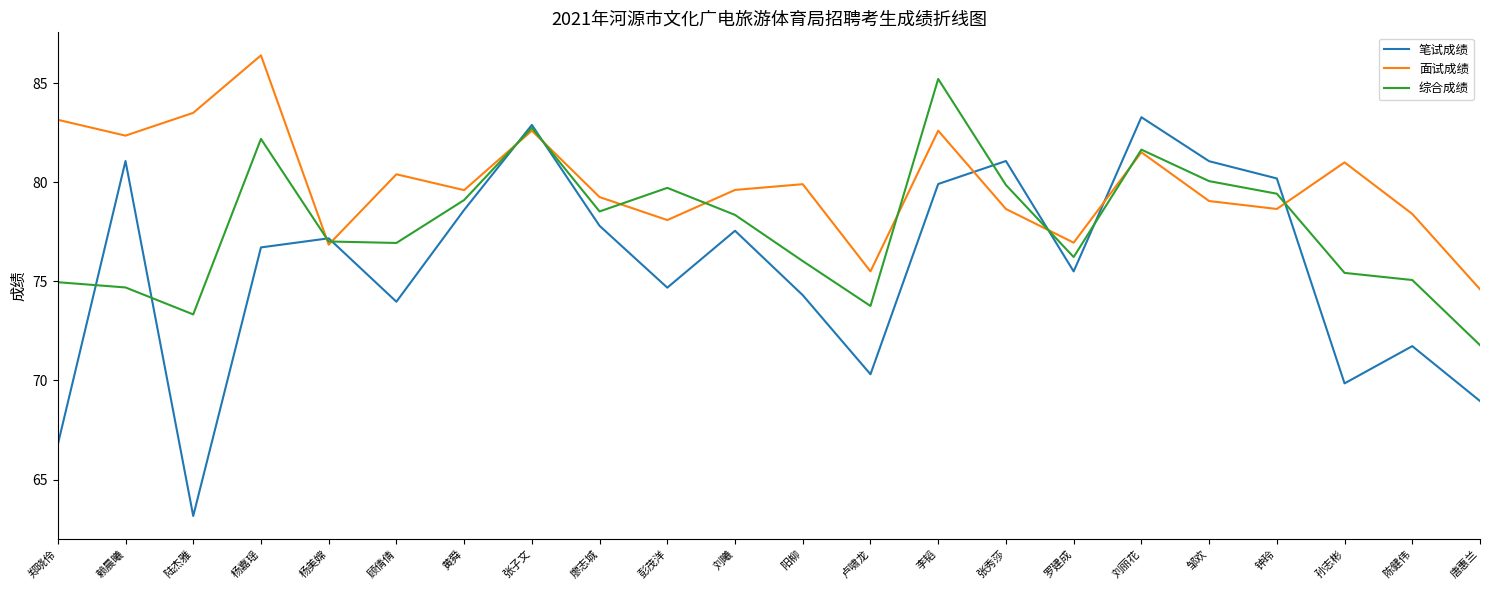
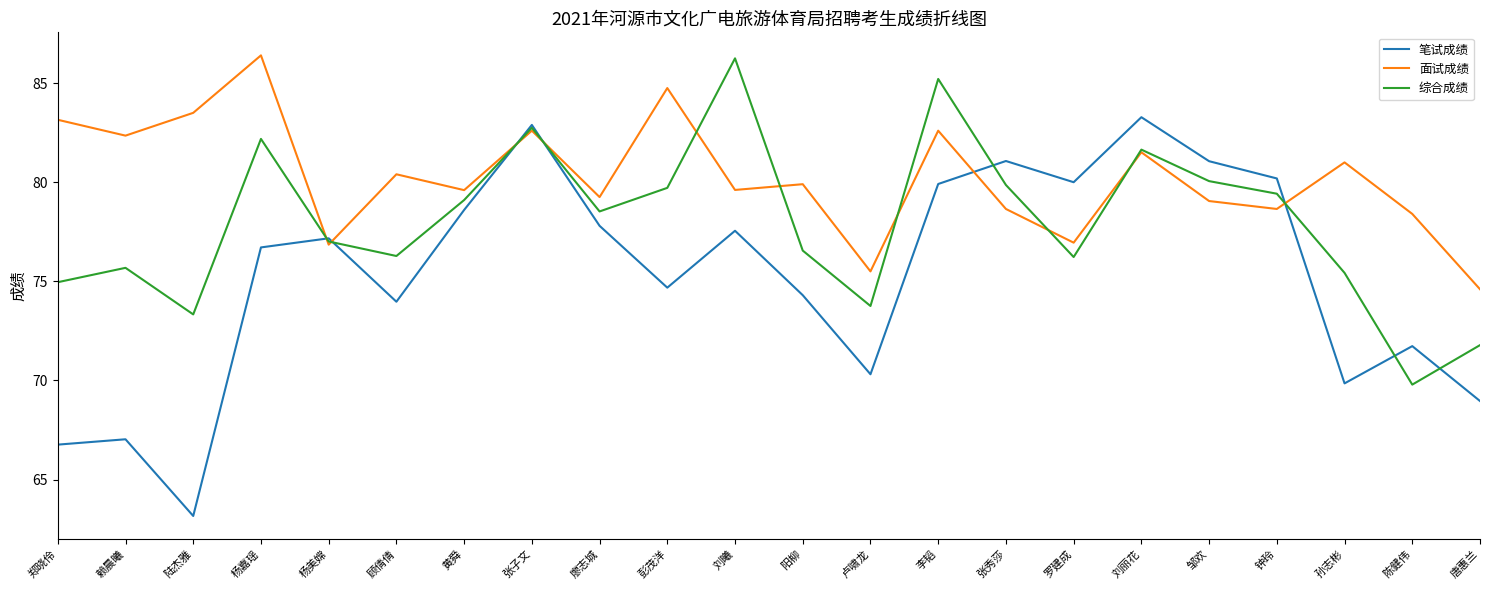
笔试成绩, 赖晨曦: 81.1 -> 67.0
综合成绩, 赖晨曦: 74.7 -> 75.7
综合成绩, 顾倩倩: 76.9 -> 76.3
面试成绩, 彭茂洋: 78.1 -> 84.8
综合成绩, 刘曦: 78.4 -> 86.3
综合成绩, 阳柳: 76.0 -> 76.6
笔试成绩, 罗建成: 75.5 -> 80.0
综合成绩, 陈健伟: 75.1 -> 69.8
